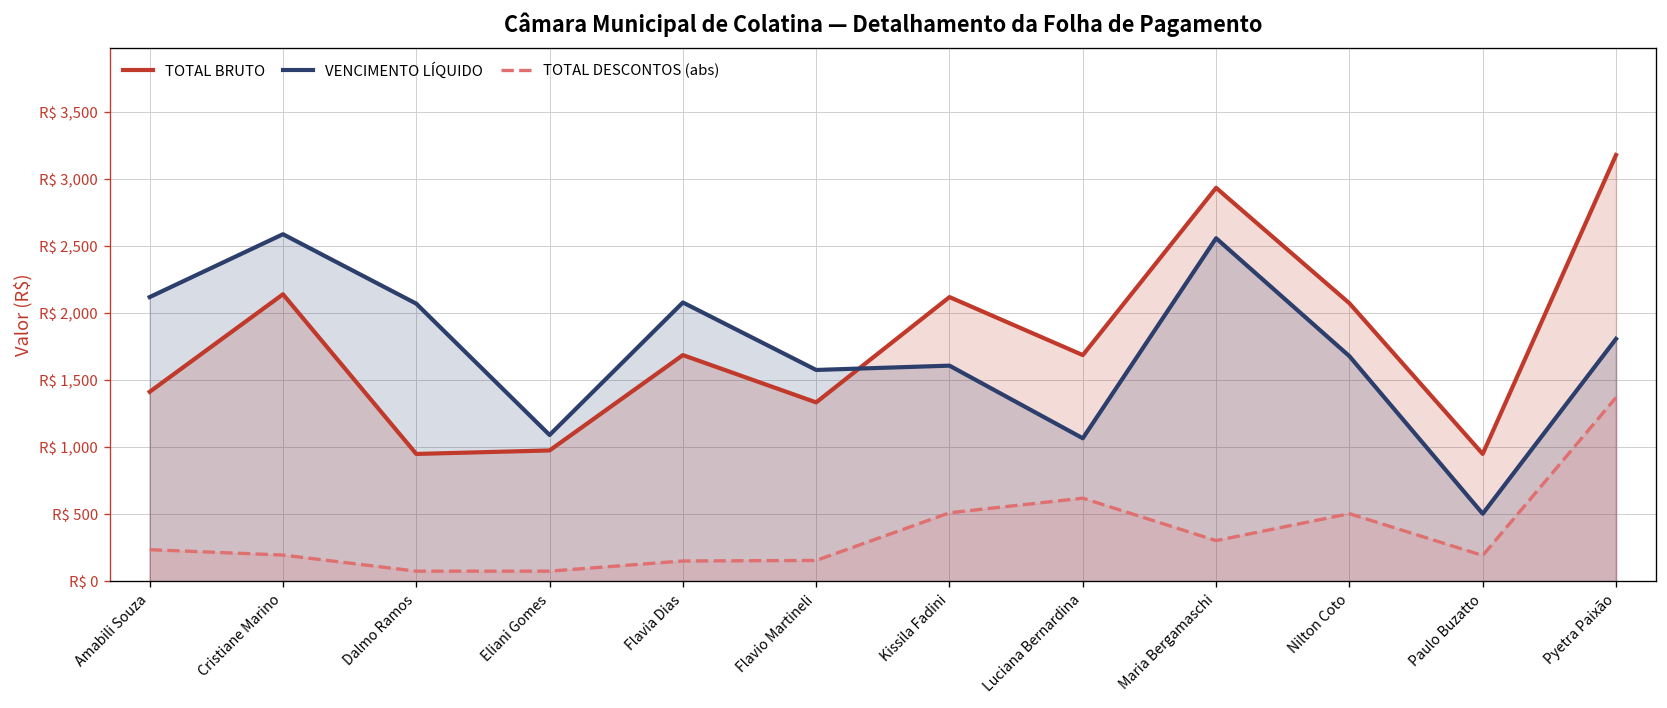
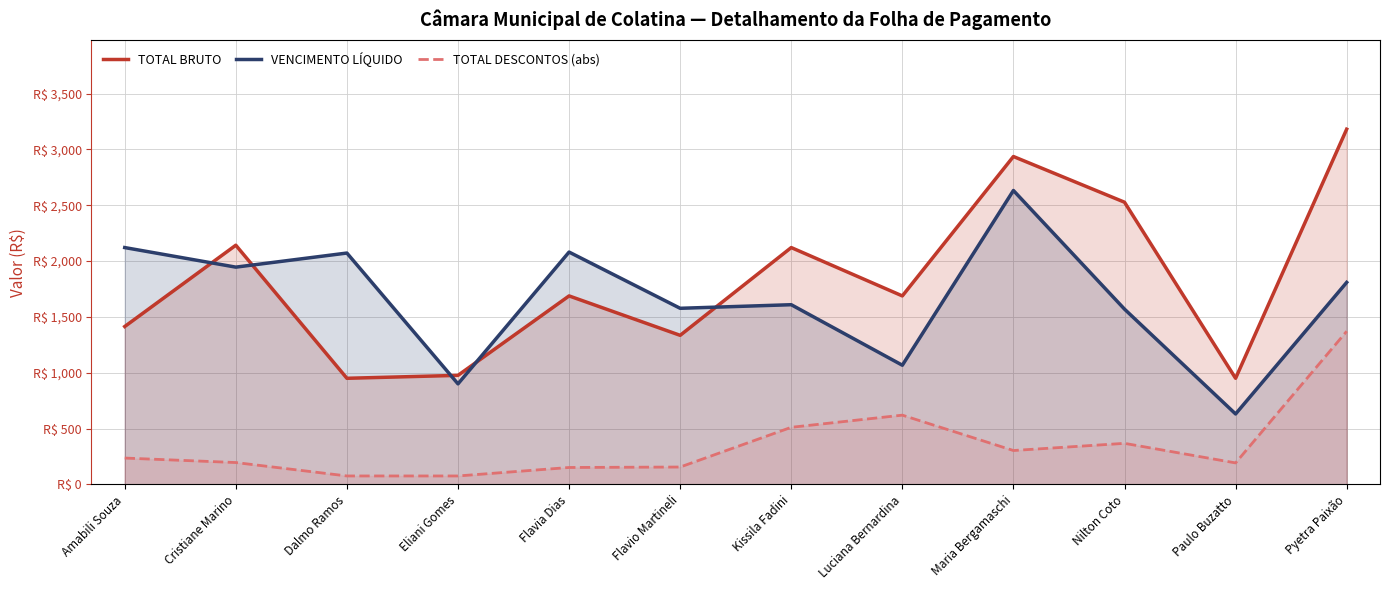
VENCIMENTO LÍQUIDO, Cristiane Marino: R$ 2,590 -> R$ 1,950
VENCIMENTO LÍQUIDO, Eliani Gomes: R$ 1,090 -> R$ 900
VENCIMENTO LÍQUIDO, Maria Bergamaschi: R$ 2,560 -> R$ 2,630
TOTAL BRUTO, Nilton Coto: R$ 2,070 -> R$ 2,530
VENCIMENTO LÍQUIDO, Nilton Coto: R$ 1,680 -> R$ 1,570
TOTAL DESCONTOS (abs), Nilton Coto: R$ 510 -> R$ 370
VENCIMENTO LÍQUIDO, Paulo Buzatto: R$ 500 -> R$ 630
